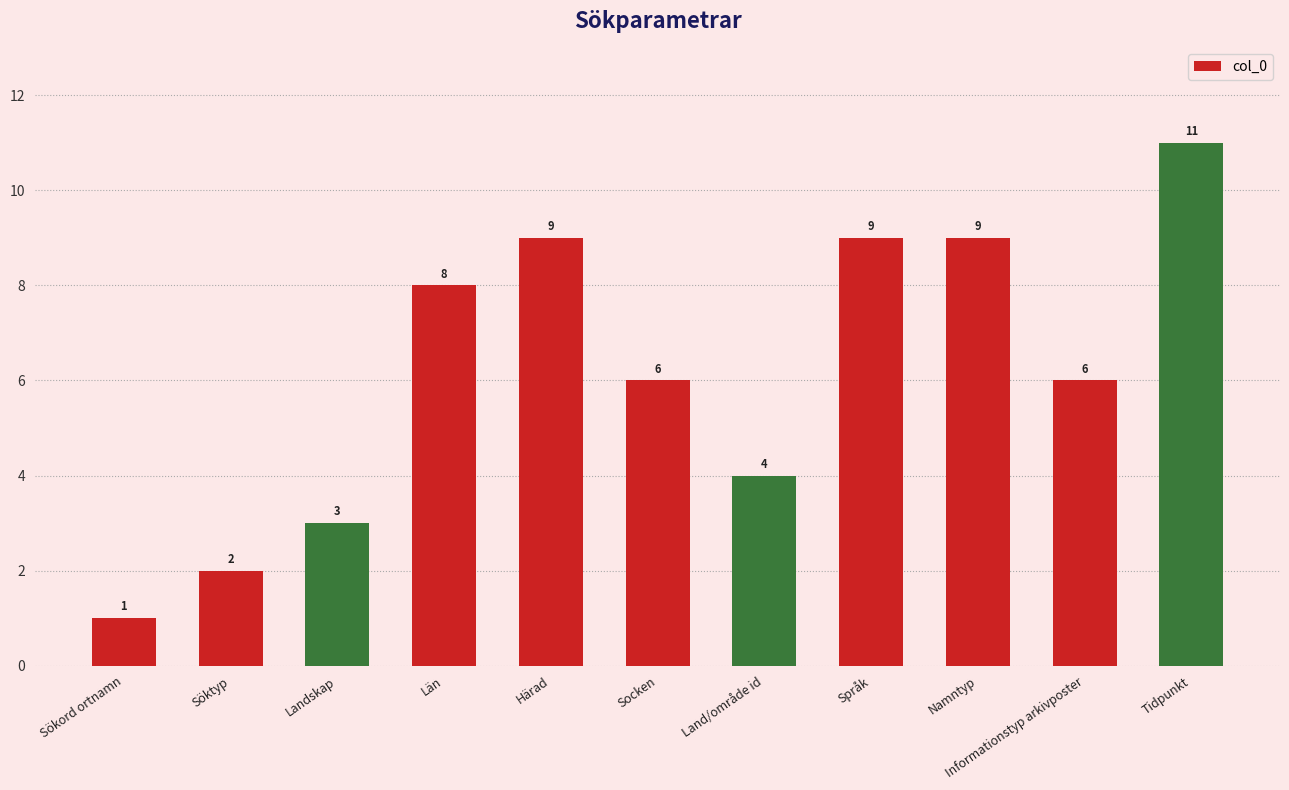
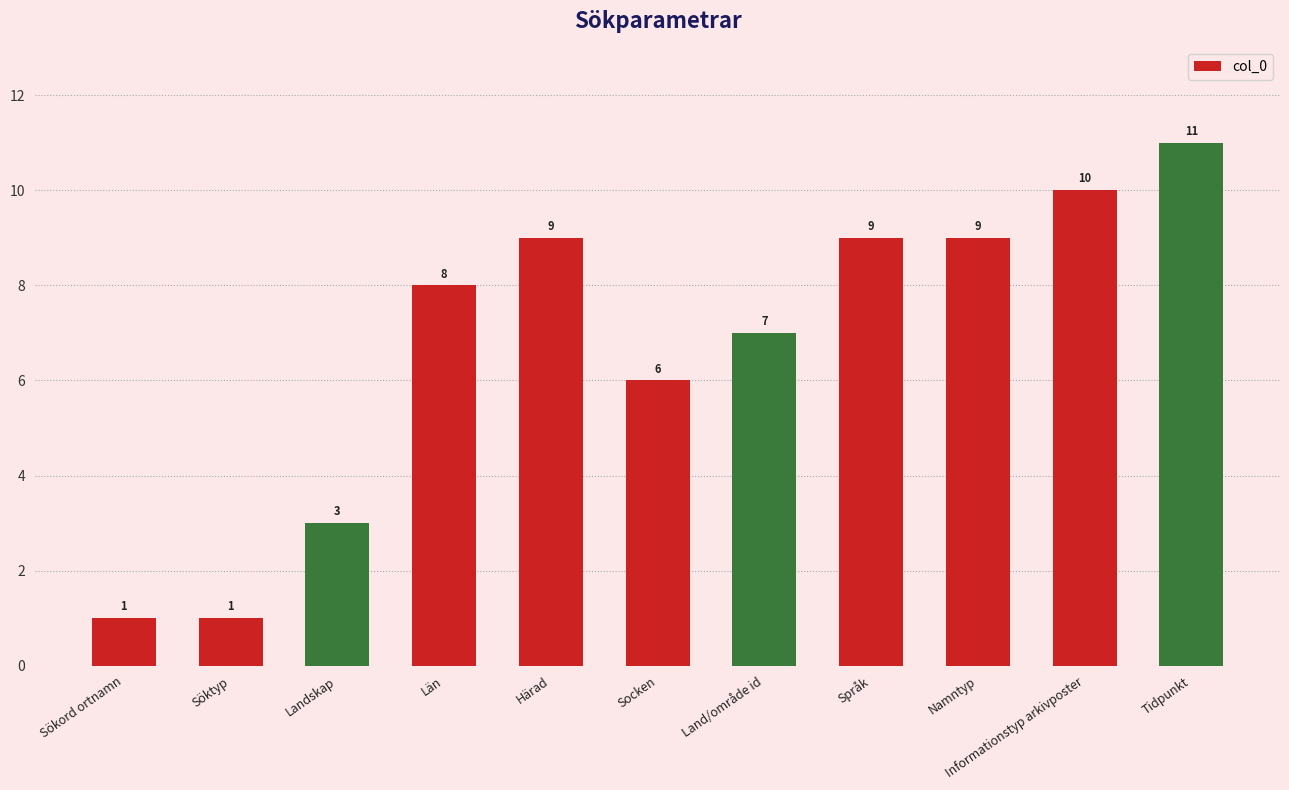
Söktyp: 2 -> 1
Land/område id: 4 -> 7
Informationstyp arkivposter: 6 -> 10
